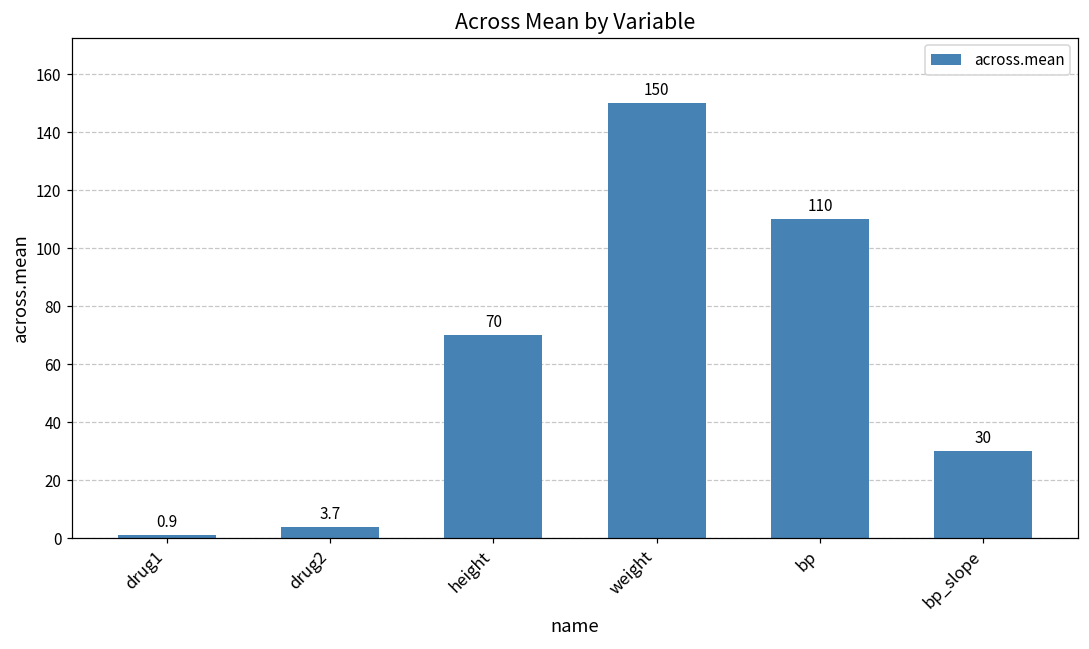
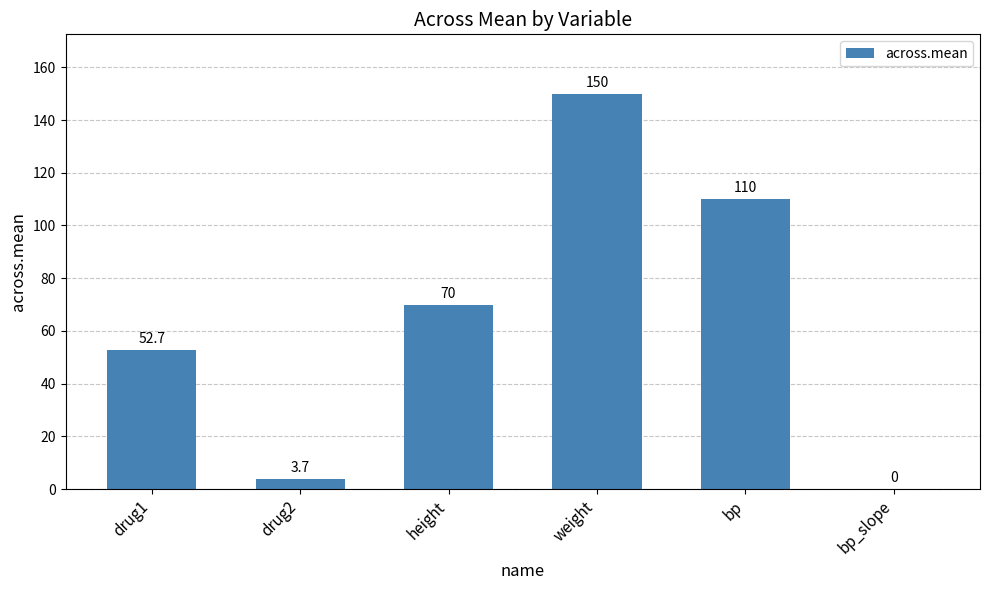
drug1: 0.9 -> 52.7
bp_slope: 30 -> 0
